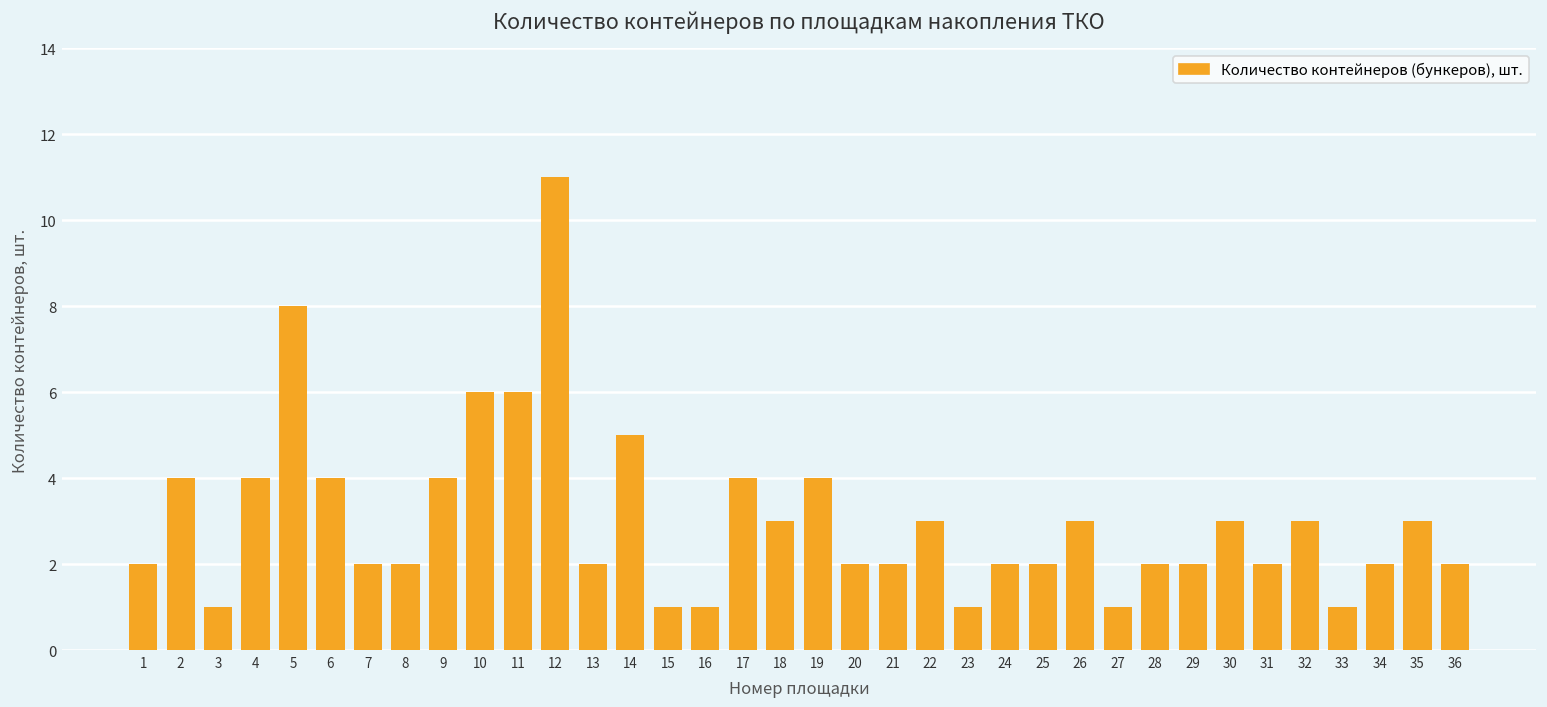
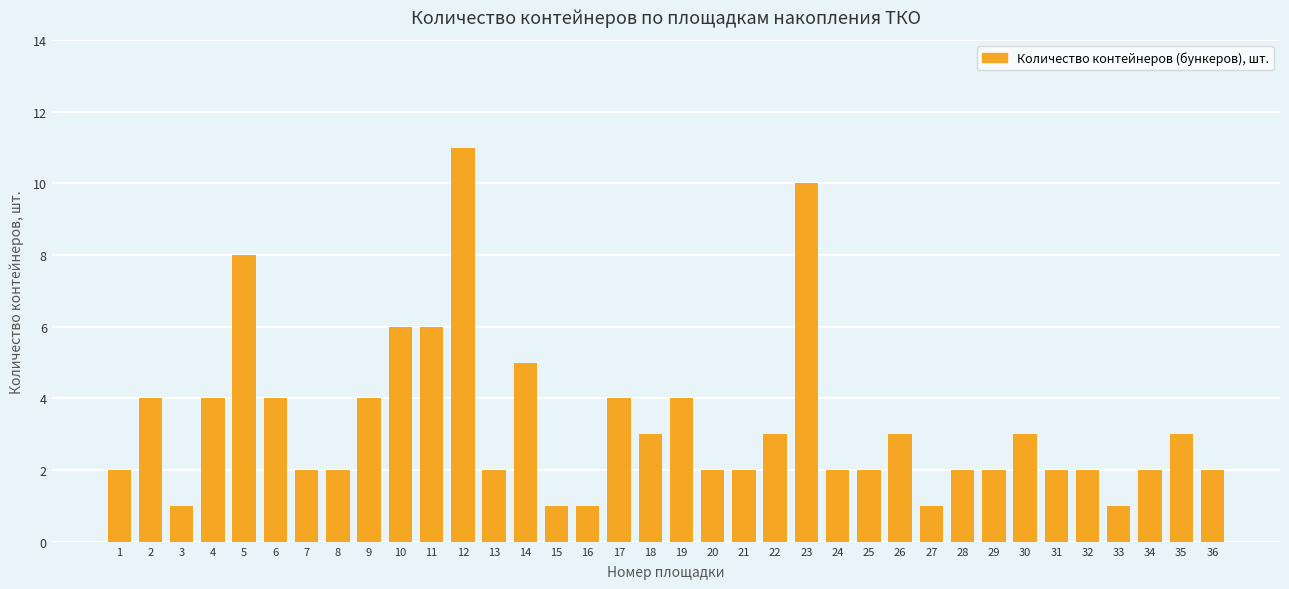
23: 1 -> 10
32: 3 -> 2
